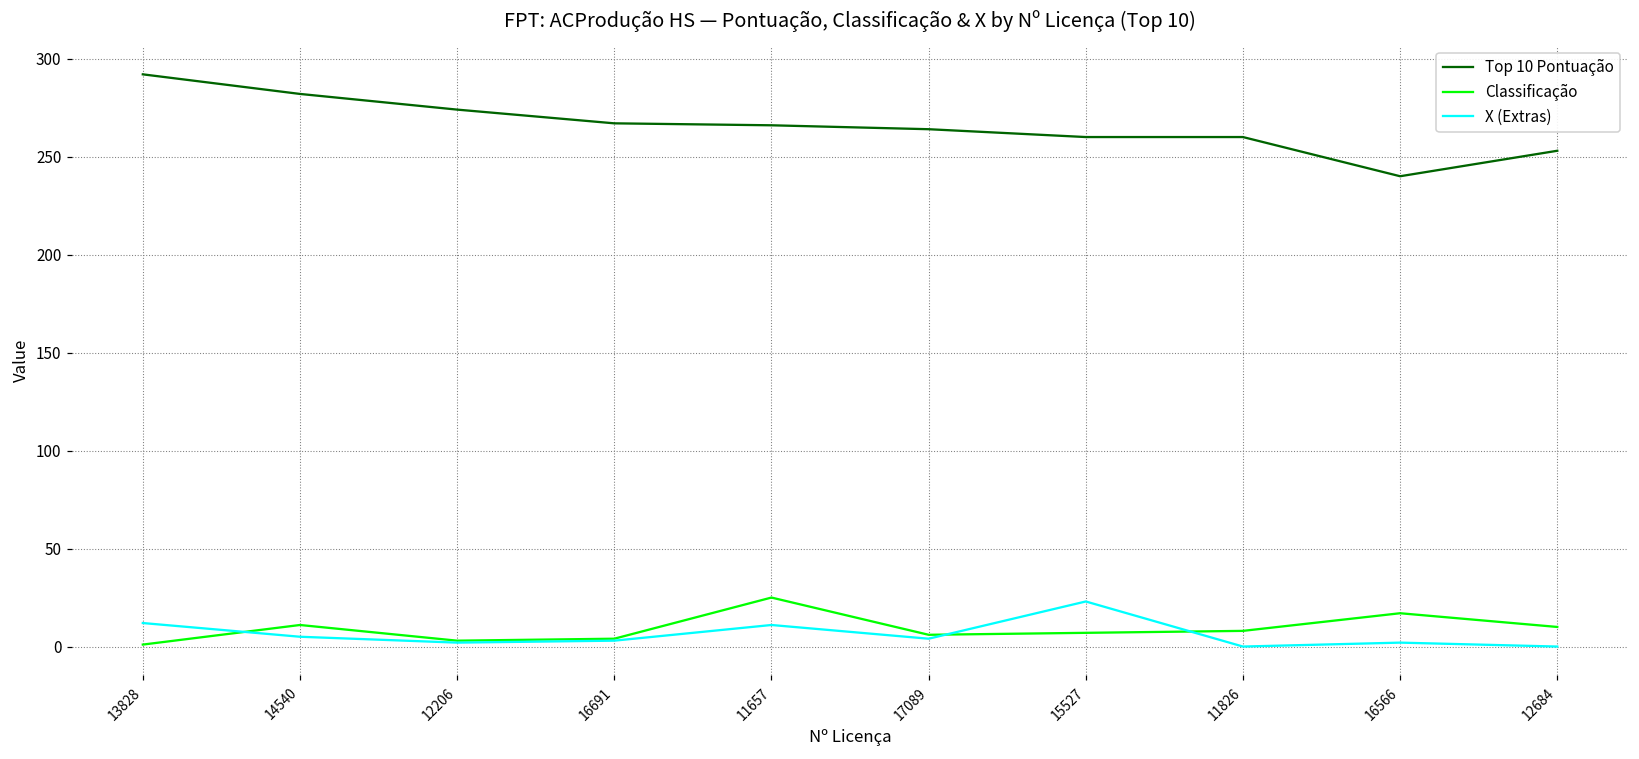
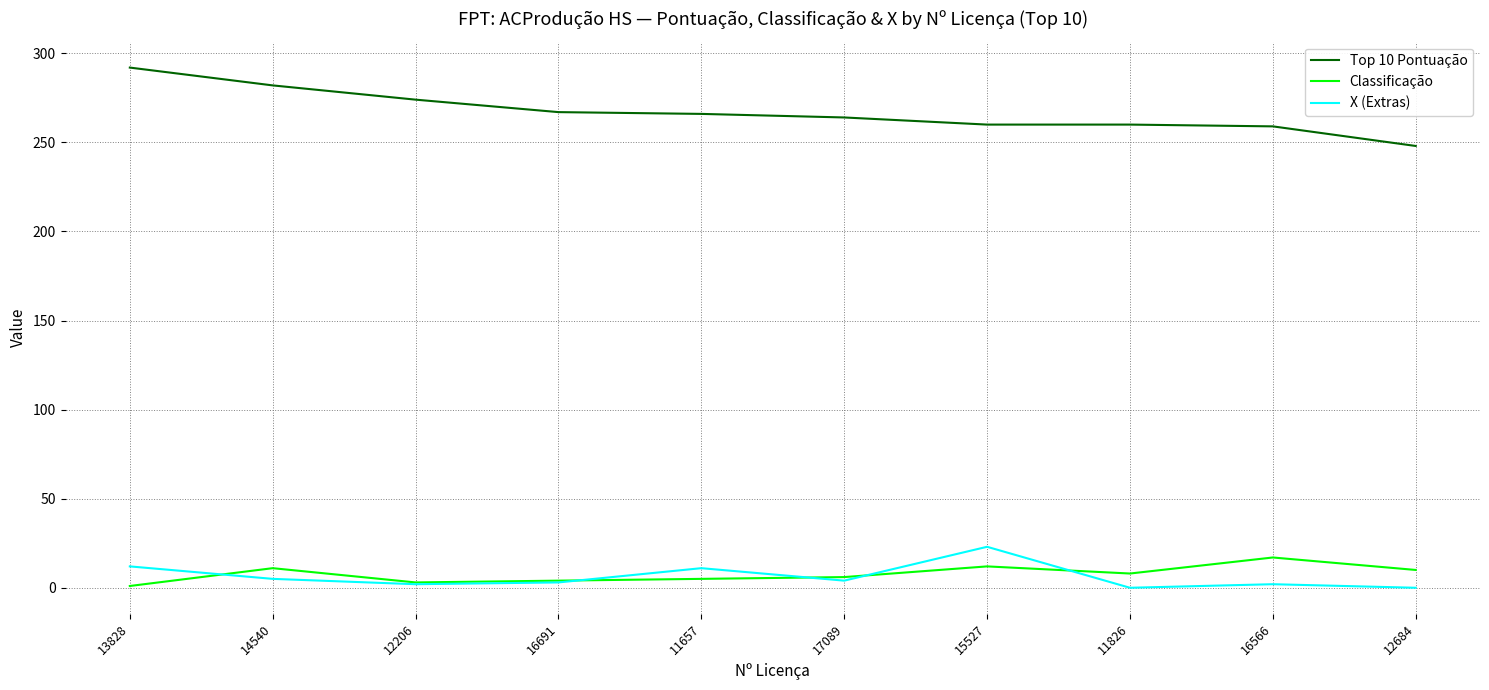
Classificação, 11657: 25 -> 5
Classificação, 15527: 7 -> 12
Top 10 Pontuação, 16566: 240 -> 259
Top 10 Pontuação, 12684: 253 -> 248
